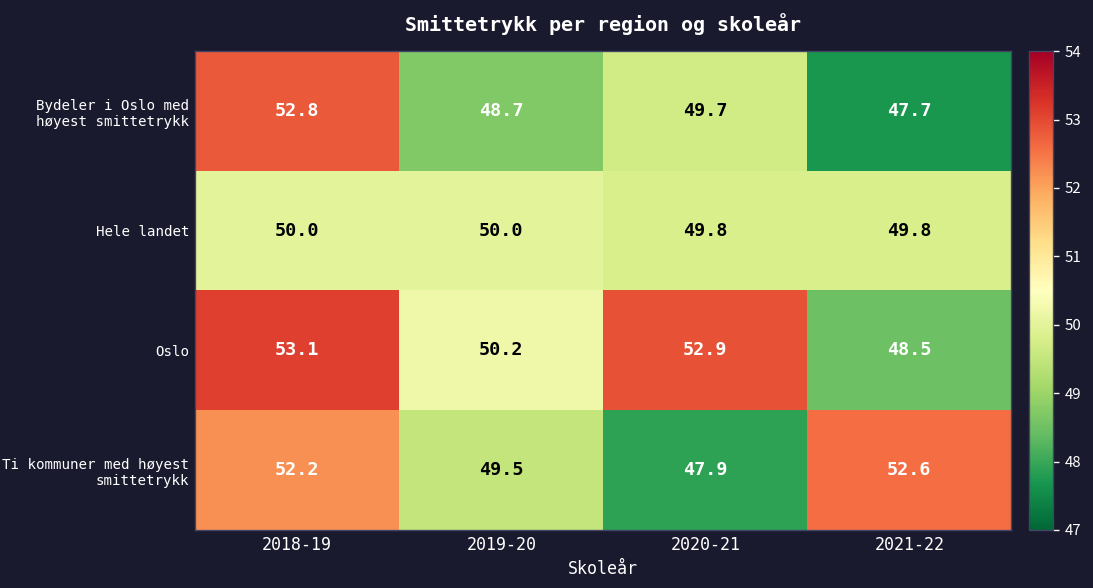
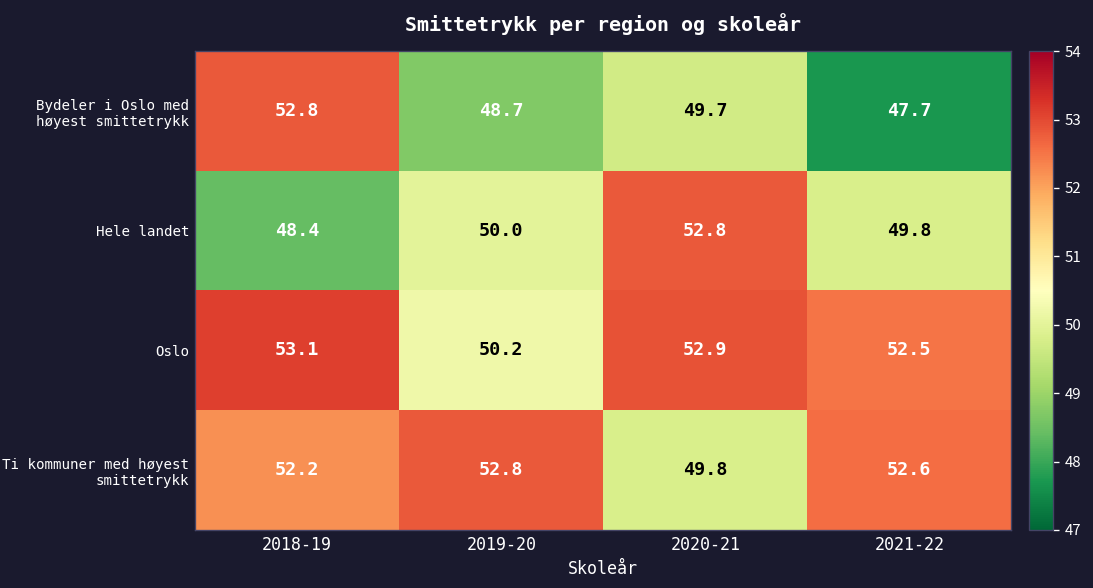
Hele landet, 2018-19: 50.0 -> 48.4
Hele landet, 2020-21: 49.8 -> 52.8
Oslo, 2021-22: 48.5 -> 52.5
Ti kommuner med høyest smittetrykk, 2019-20: 49.5 -> 52.8
Ti kommuner med høyest smittetrykk, 2020-21: 47.9 -> 49.8
